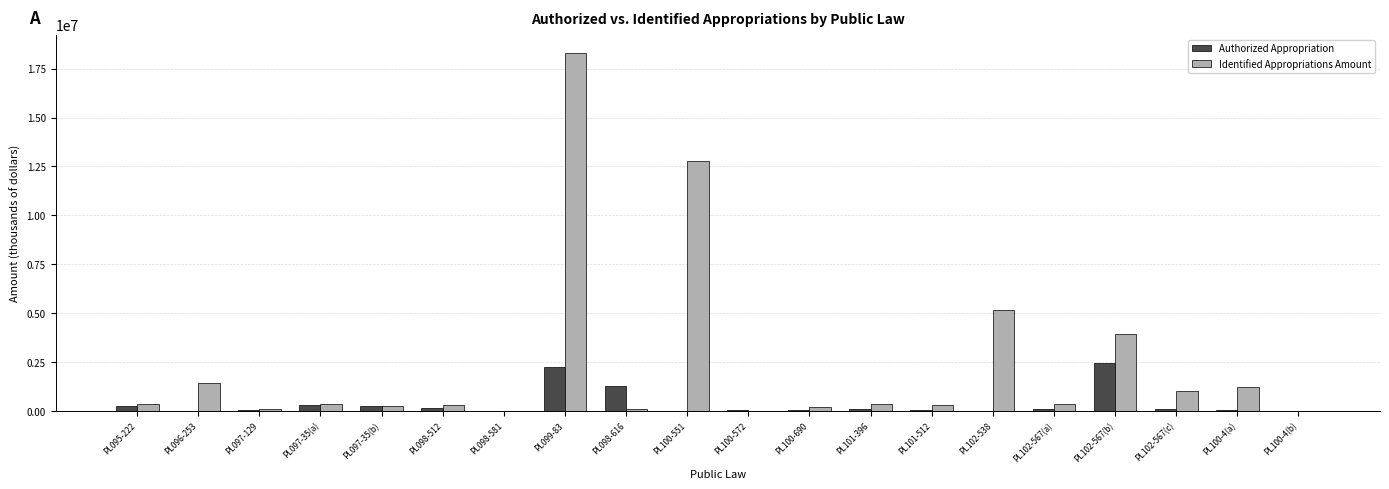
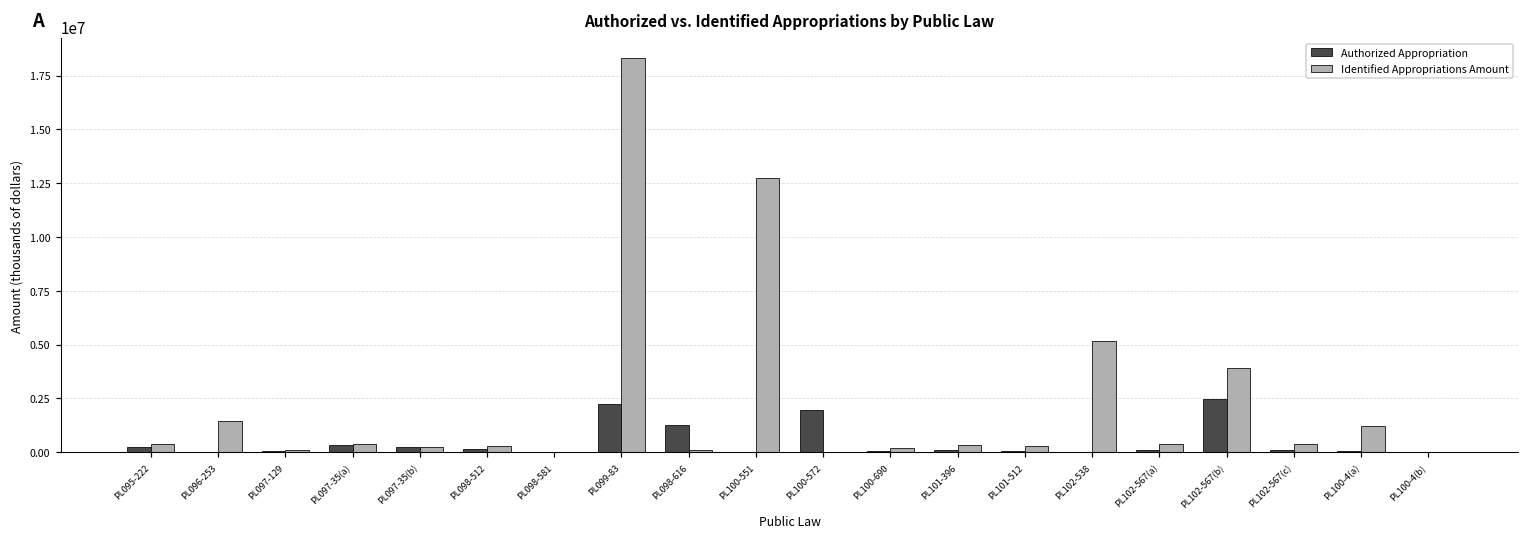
Authorized Appropriation, PL100-572: 0 -> 2000000
Identified Appropriations Amount, PL102-567(c): 1000000 -> 400000
